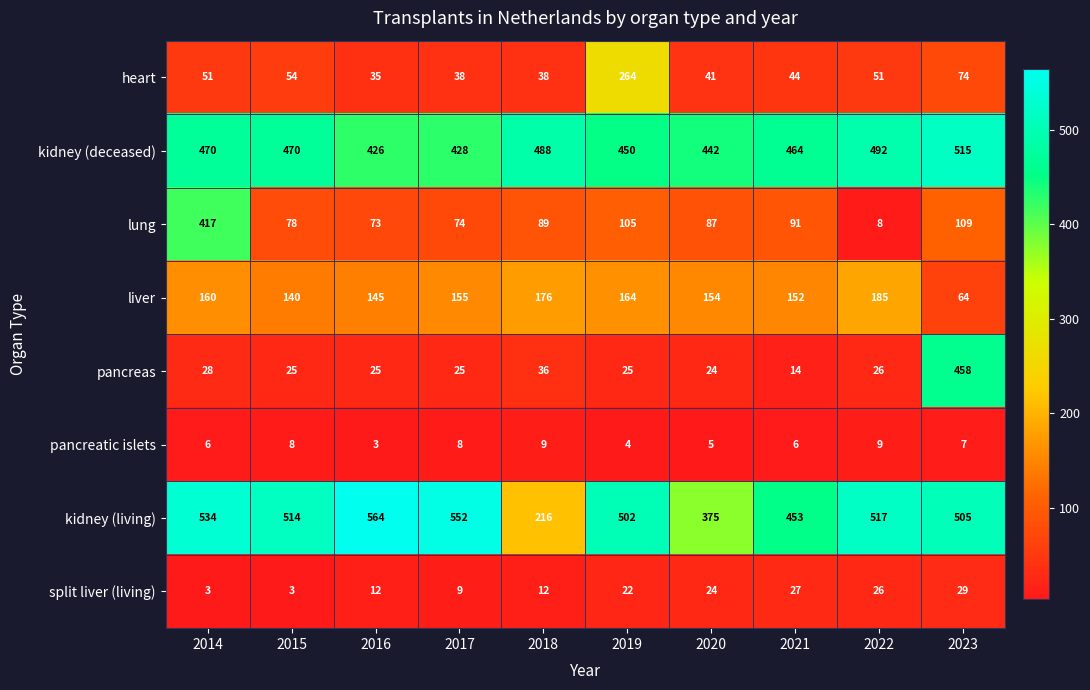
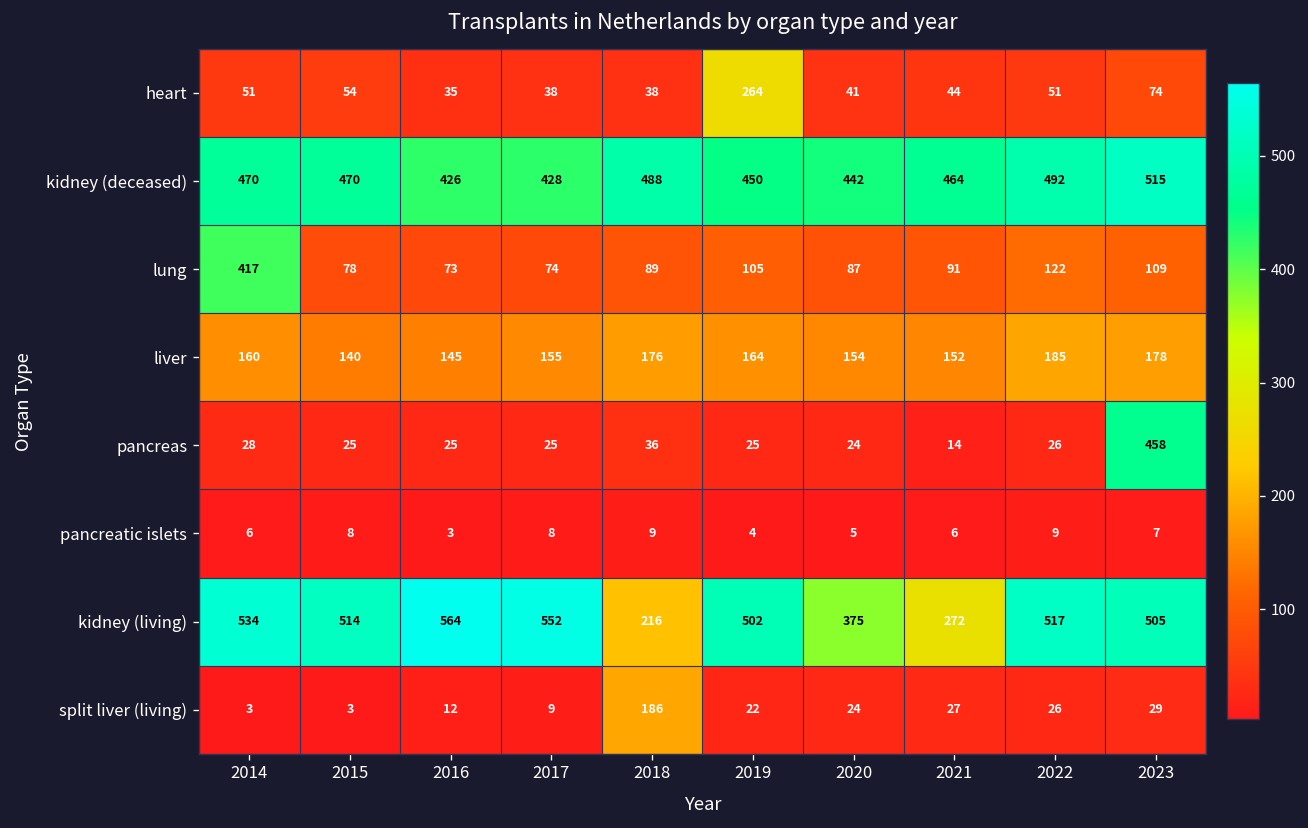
lung, 2022: 8 -> 122
liver, 2023: 64 -> 178
kidney (living), 2021: 453 -> 272
split liver (living), 2018: 12 -> 186
